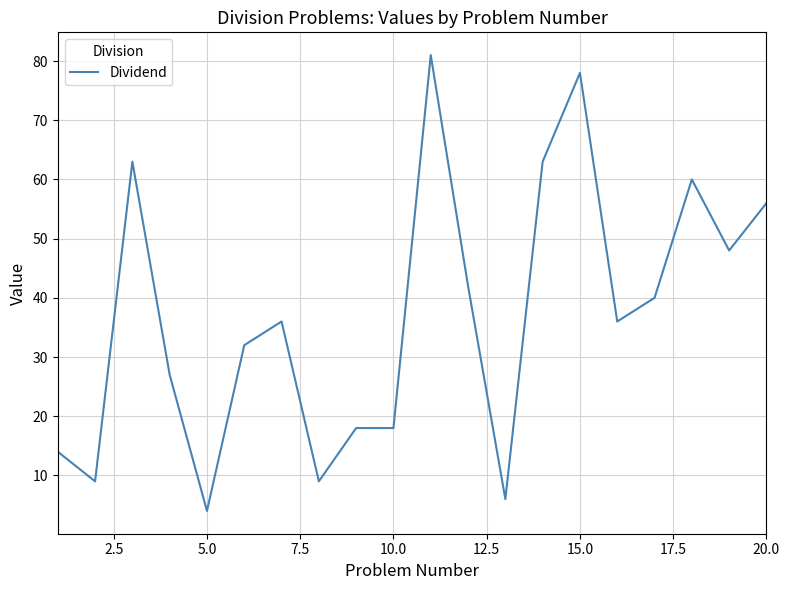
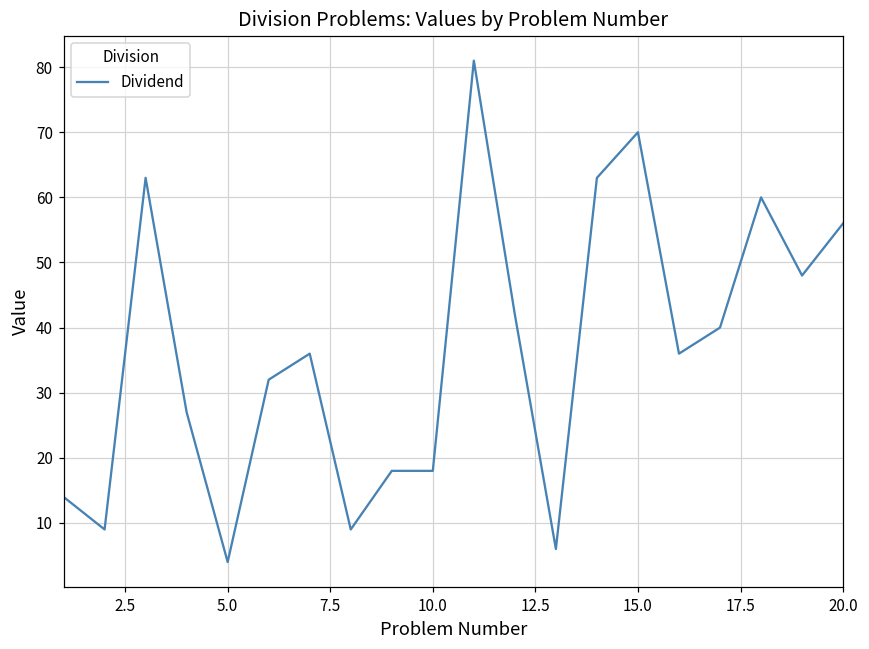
15.0: 78 -> 70
